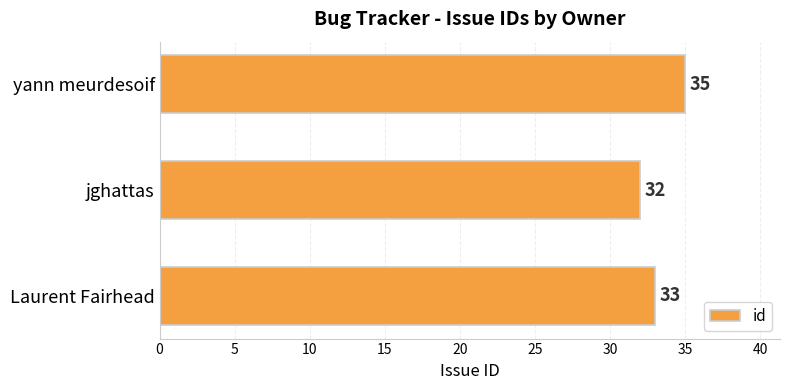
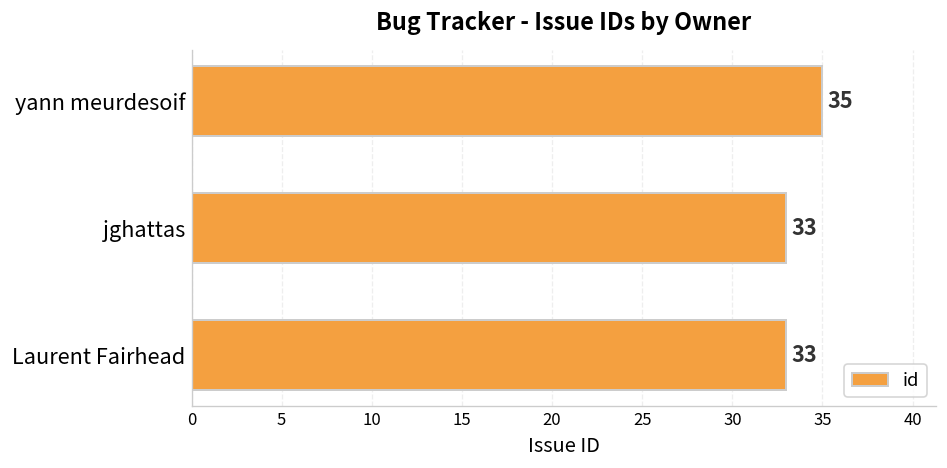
jghattas: 32 -> 33
